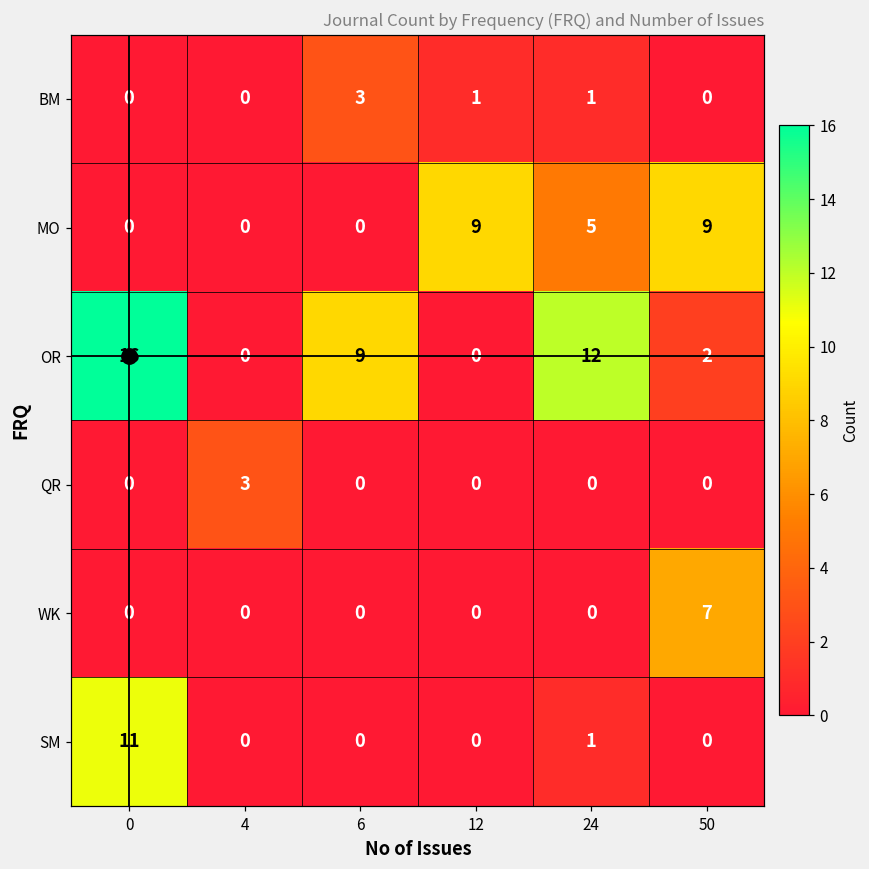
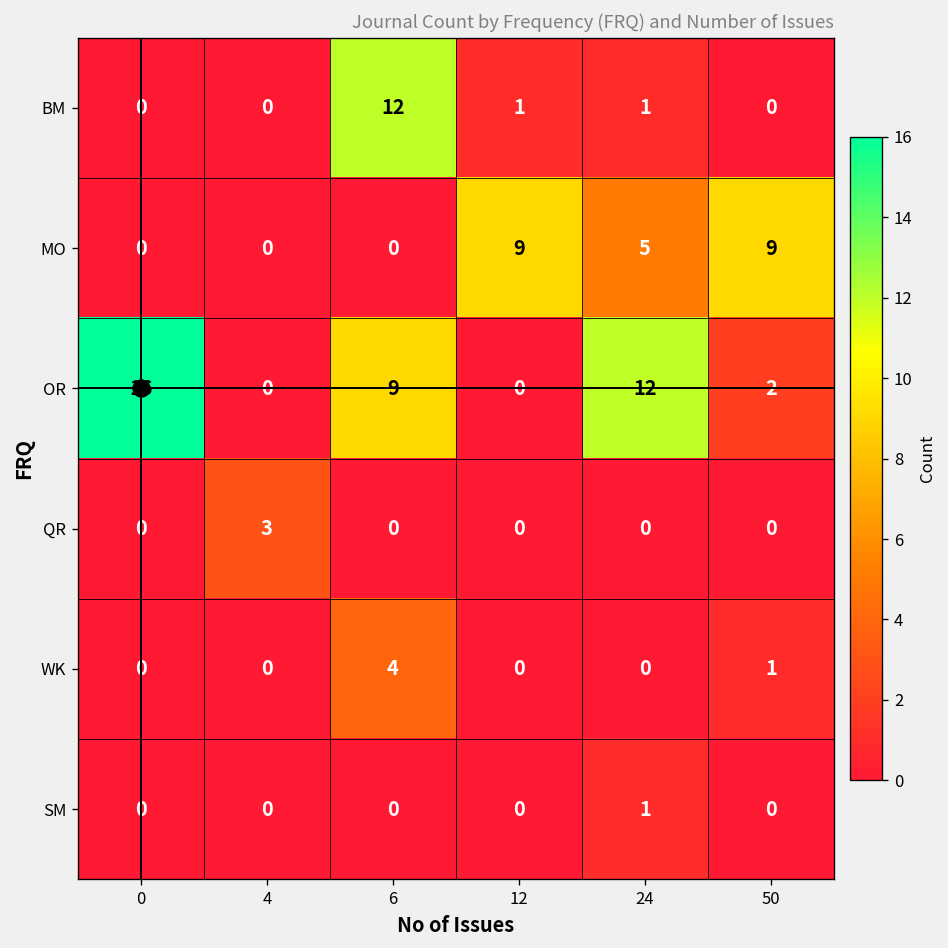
BM, 6: 3 -> 12
WK, 6: 0 -> 4
WK, 50: 7 -> 1
SM, 0: 11 -> 0
